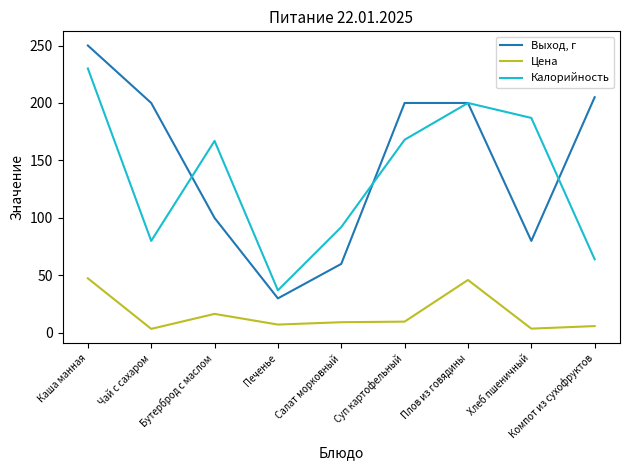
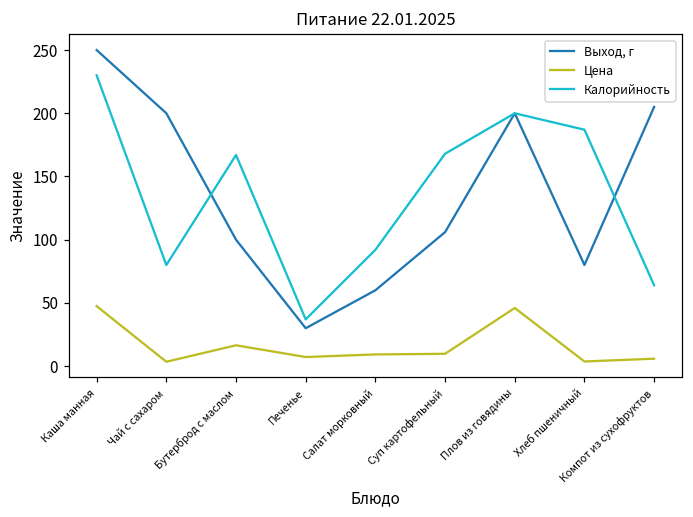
Выход, г, Суп картофельный: 200 -> 106
